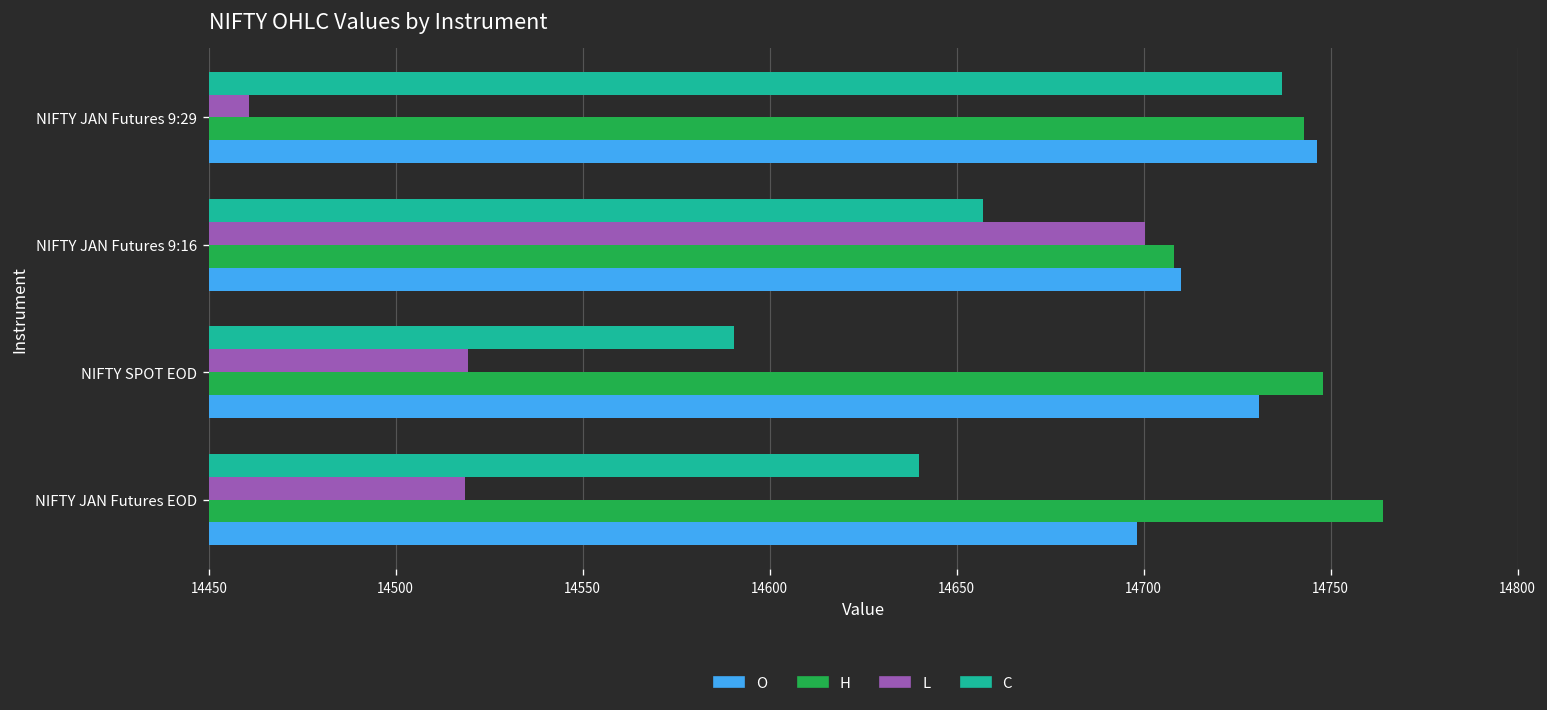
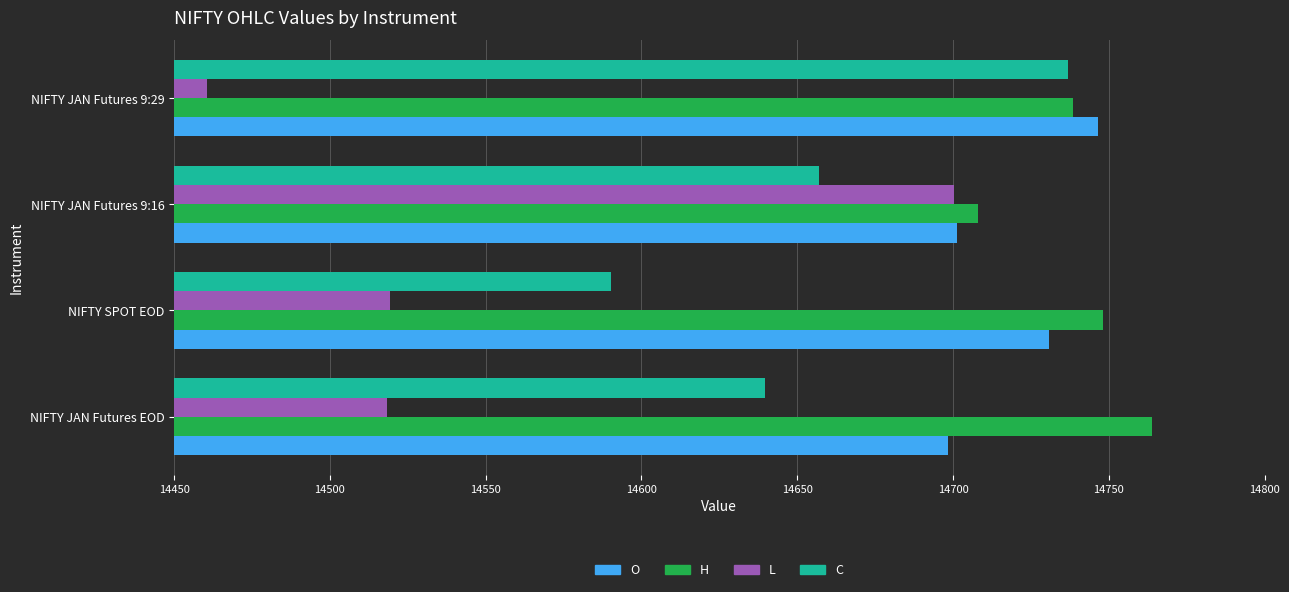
H, NIFTY JAN Futures 9:29: 14743 -> 14738
O, NIFTY JAN Futures 9:16: 14710 -> 14701
